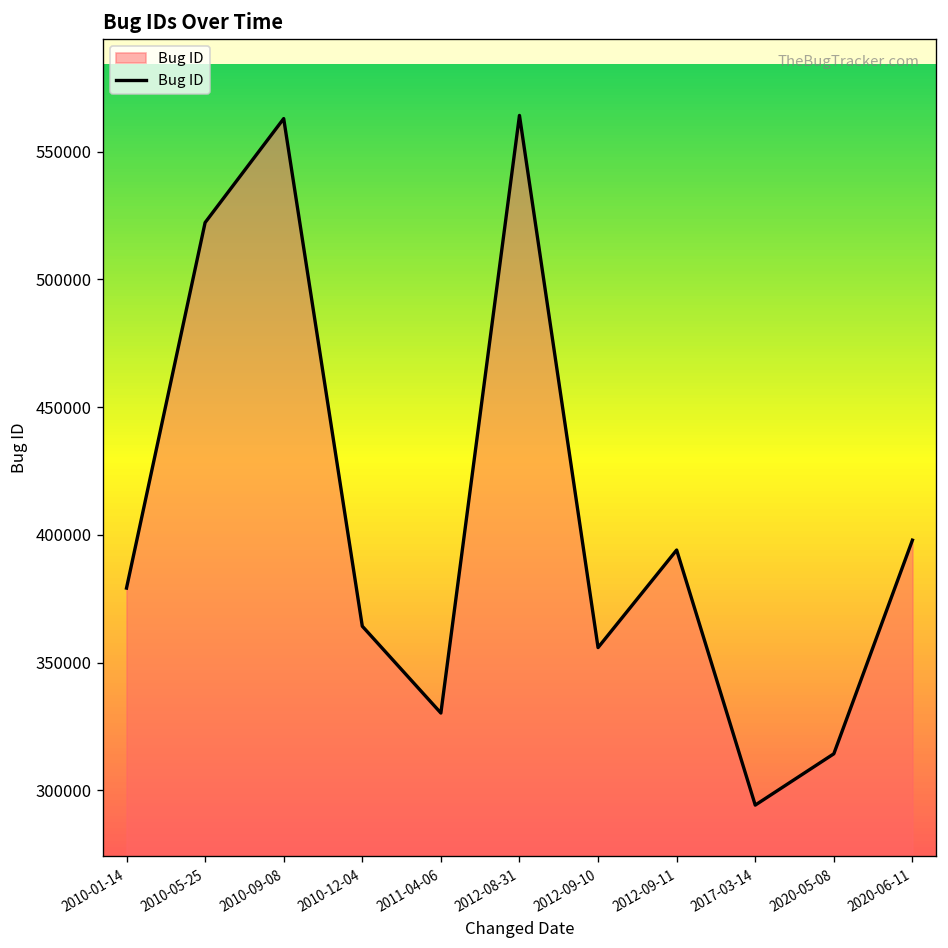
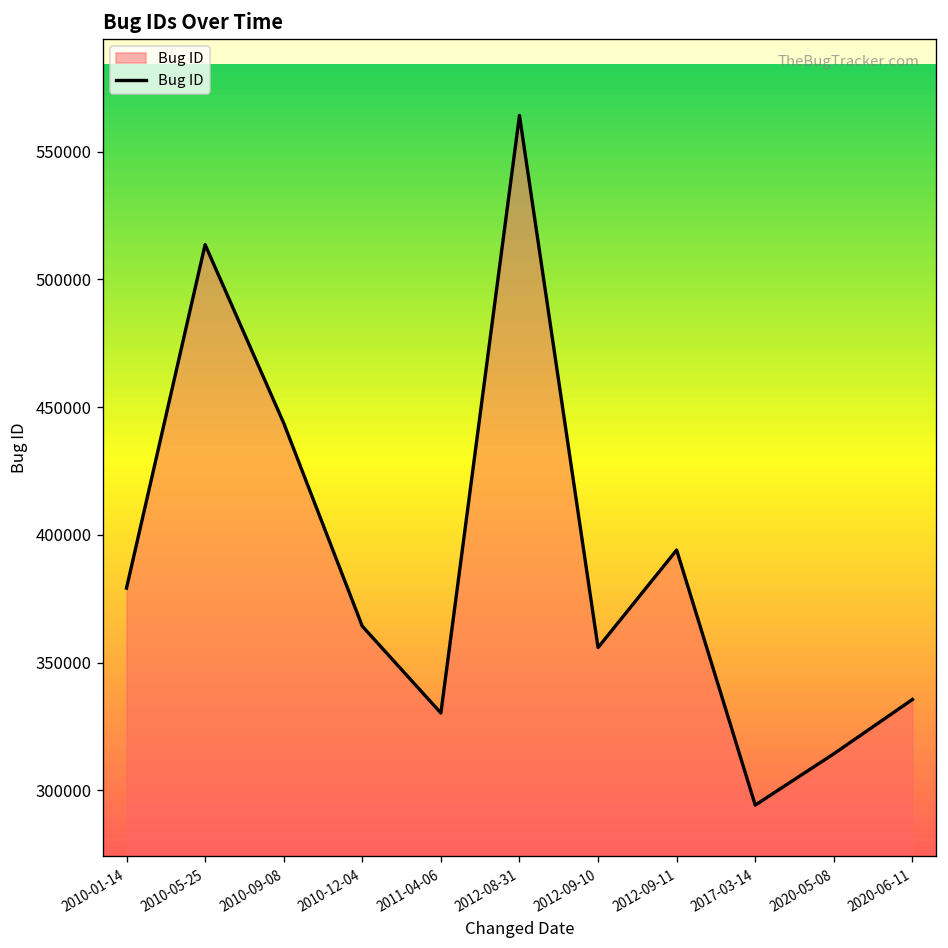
2010-05-25: 522000 -> 514000
2010-09-08: 563000 -> 444000
2020-06-11: 398000 -> 336000
